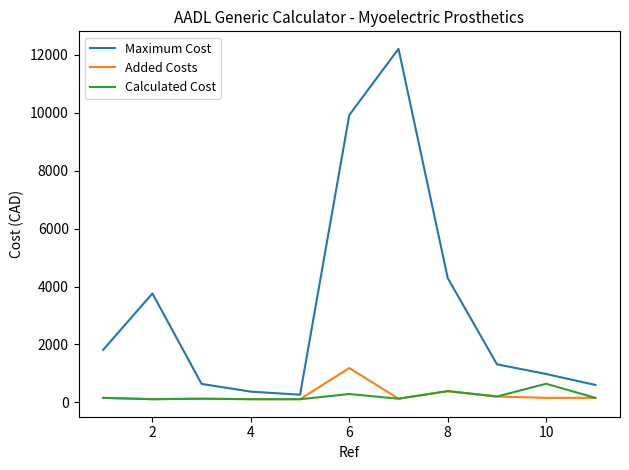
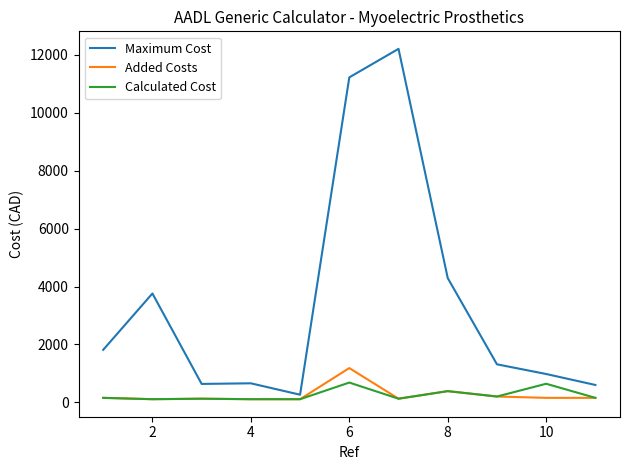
Maximum Cost, 4: 400 -> 700
Maximum Cost, 6: 9900 -> 11200
Calculated Cost, 6: 300 -> 700
